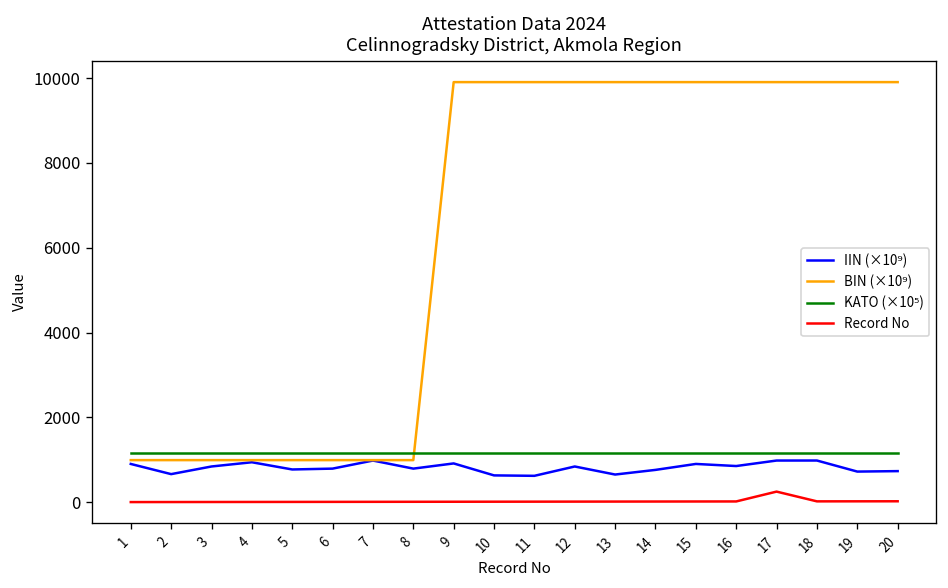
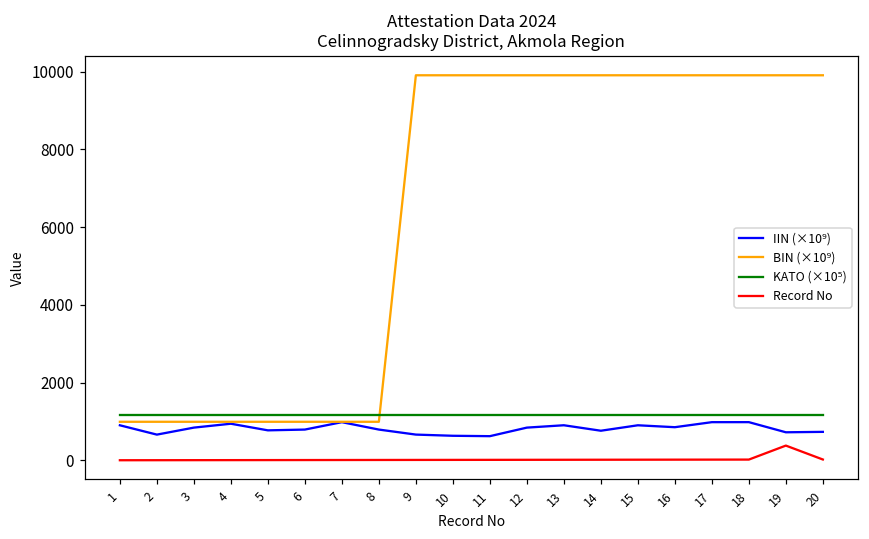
IIN (×10⁹), 9: 900 -> 700
IIN (×10⁹), 13: 700 -> 900
Record No, 17: 200 -> 0
Record No, 19: 0 -> 400
